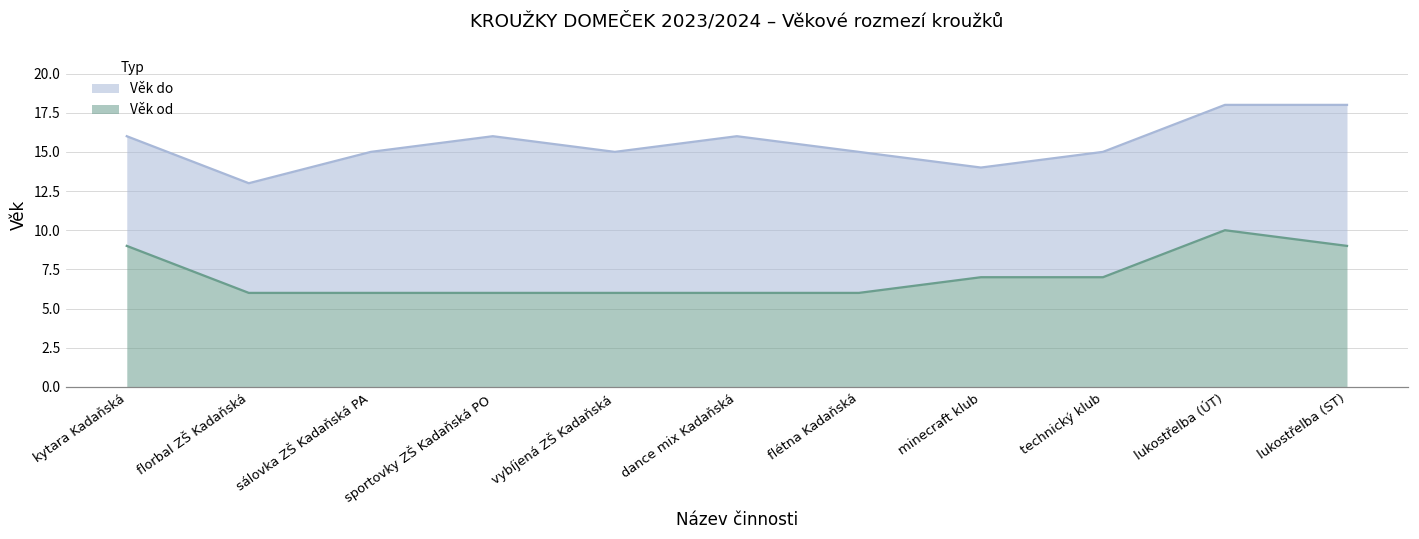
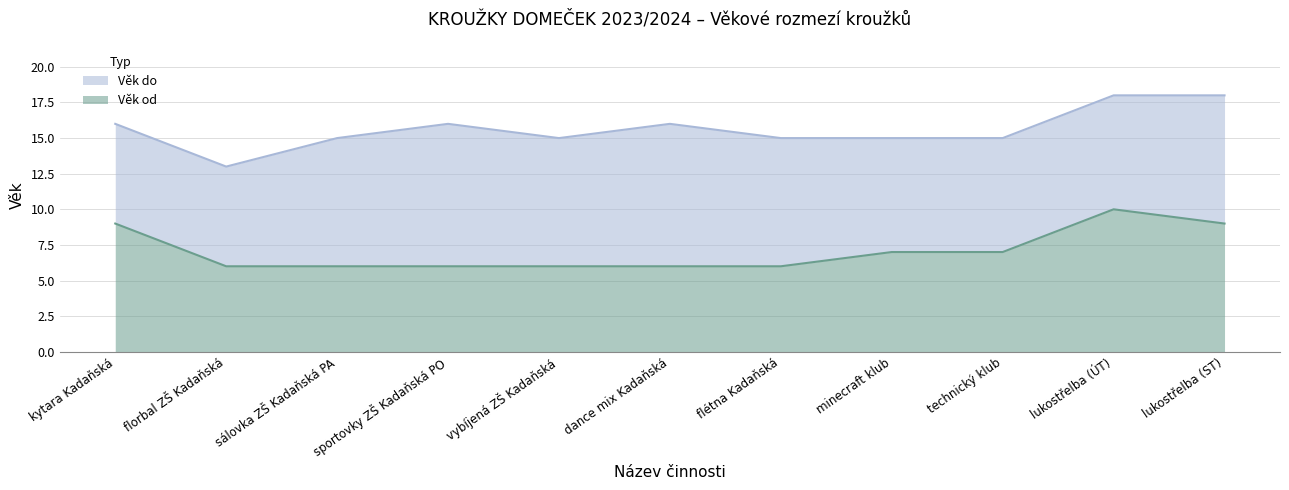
Věk do, minecraft klub: 14 -> 15
